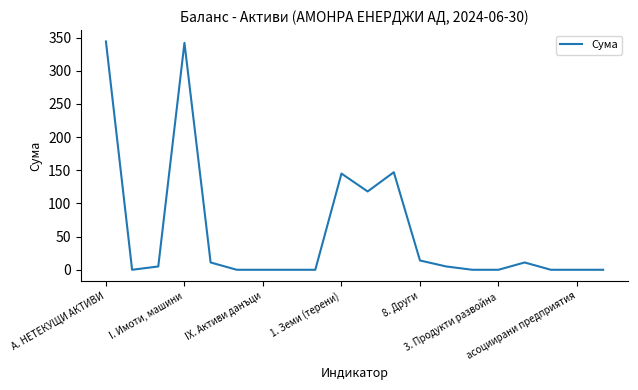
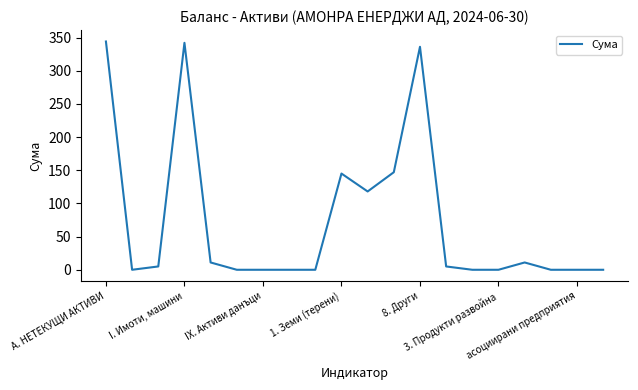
8. Други: 10 -> 340
